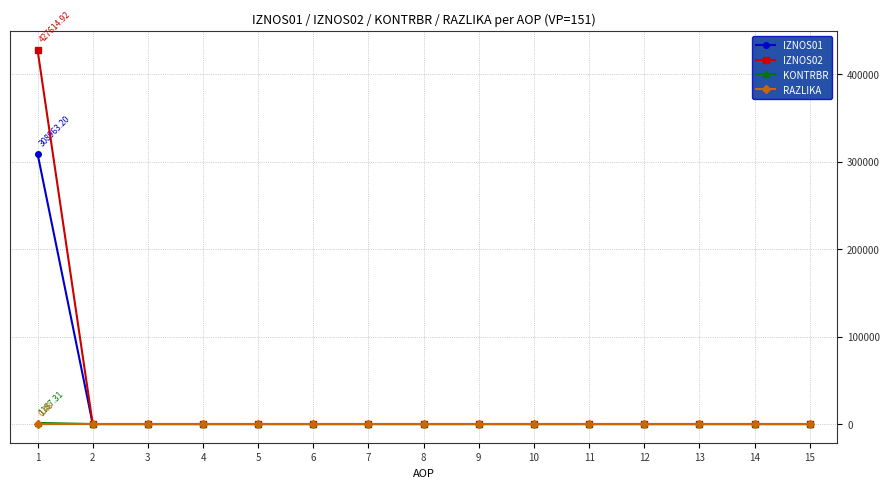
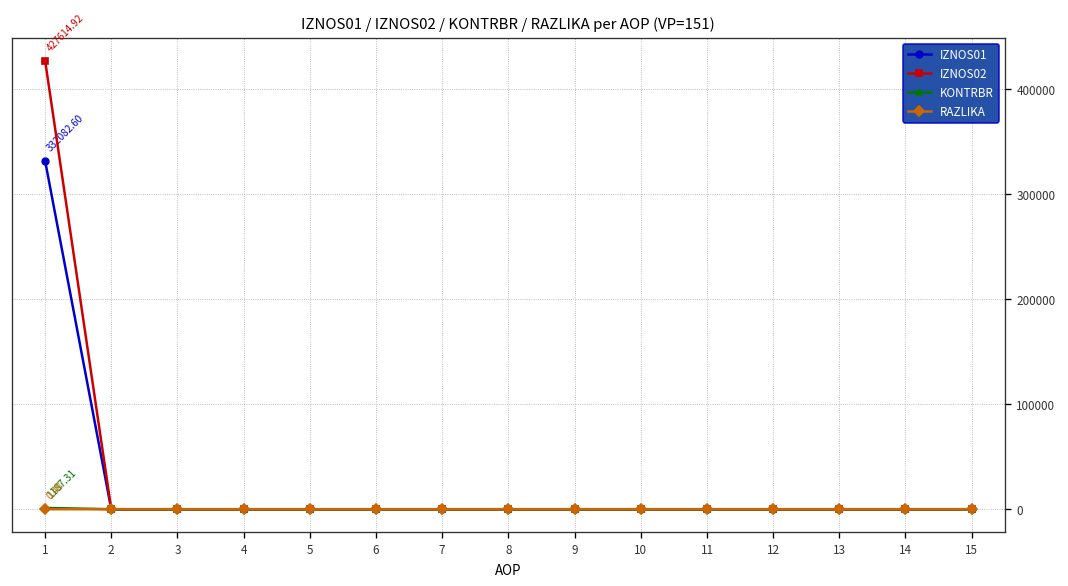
IZNOS01, 1: 308963.20 -> 332082.60
